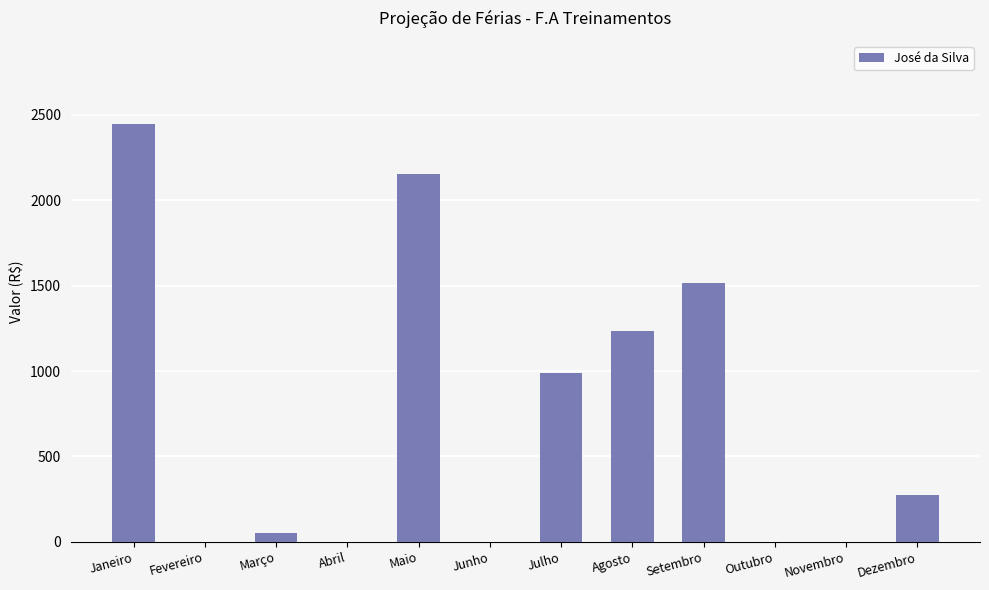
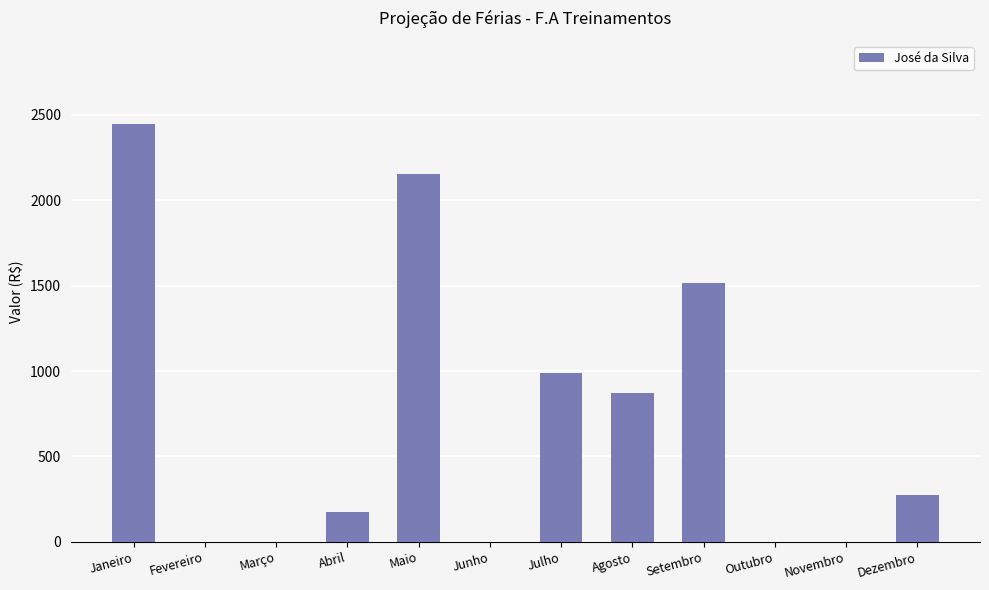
Março: 50 -> 0
Abril: 0 -> 180
Agosto: 1230 -> 870
